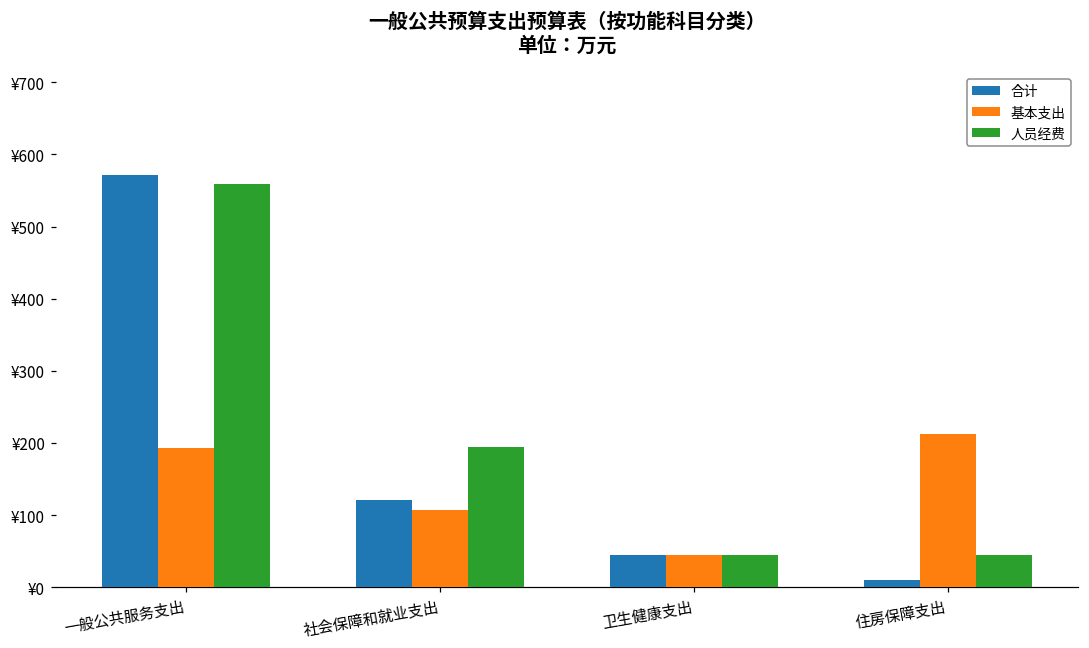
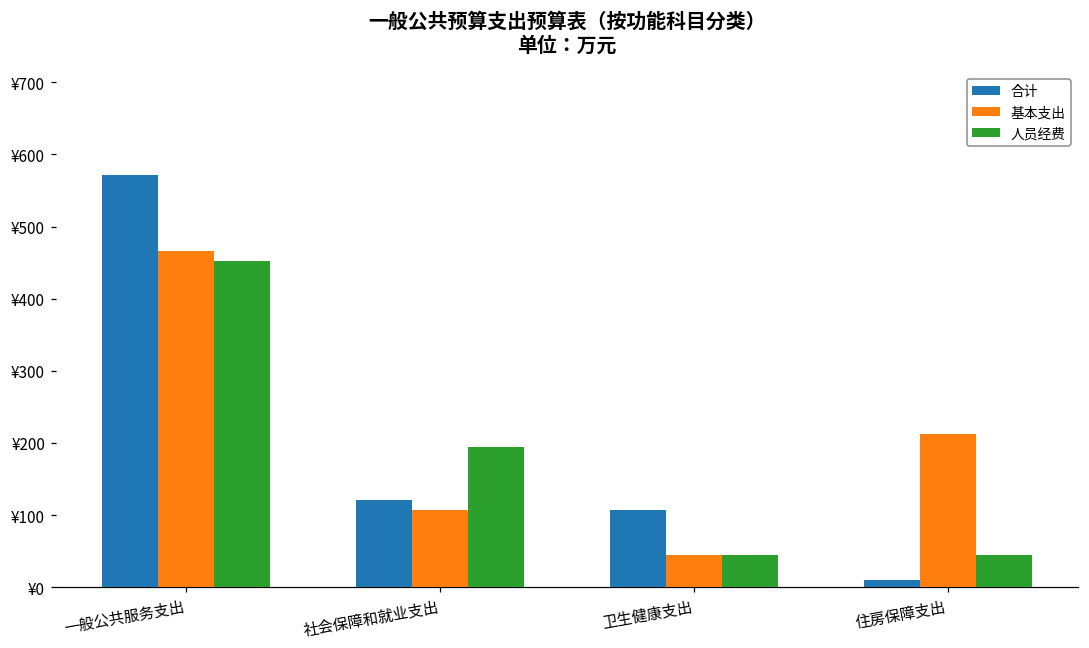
基本支出, 一般公共服务支出: ¥190 -> ¥470
人员经费, 一般公共服务支出: ¥560 -> ¥450
合计, 卫生健康支出: ¥50 -> ¥110
